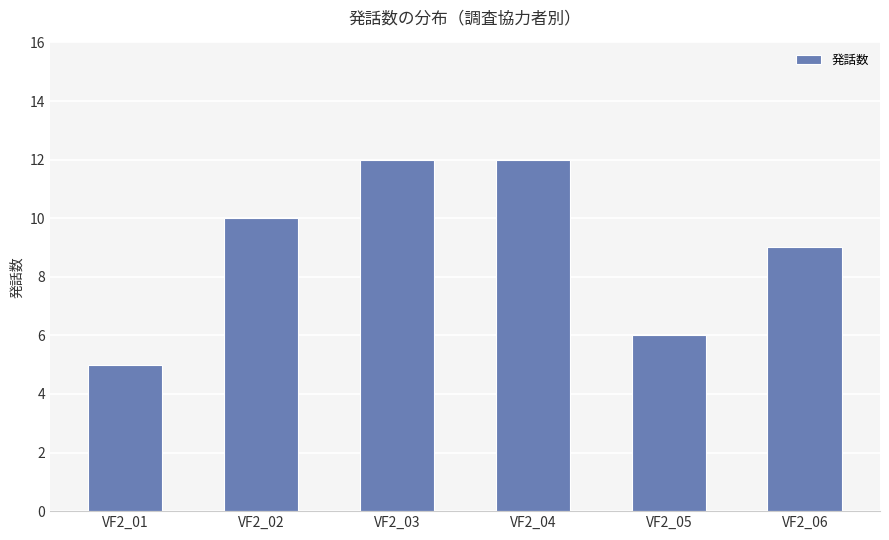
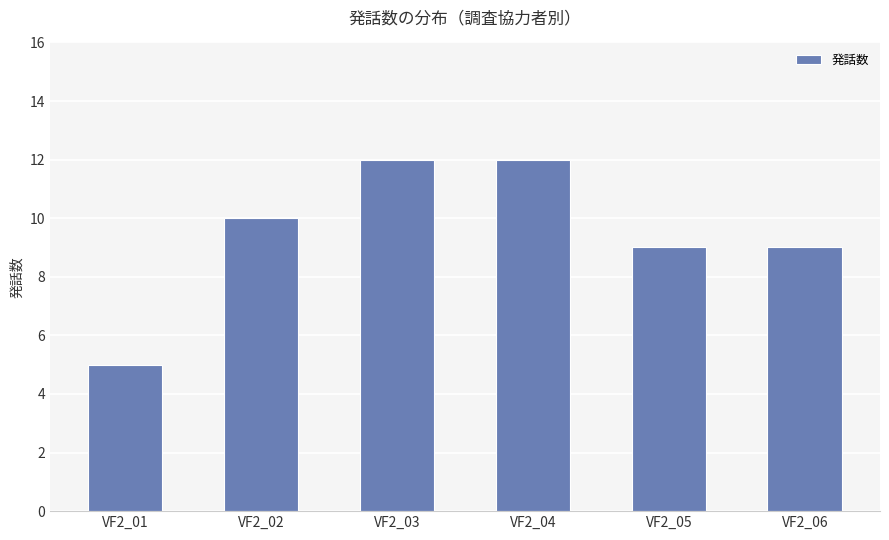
VF2_05: 6 -> 9
